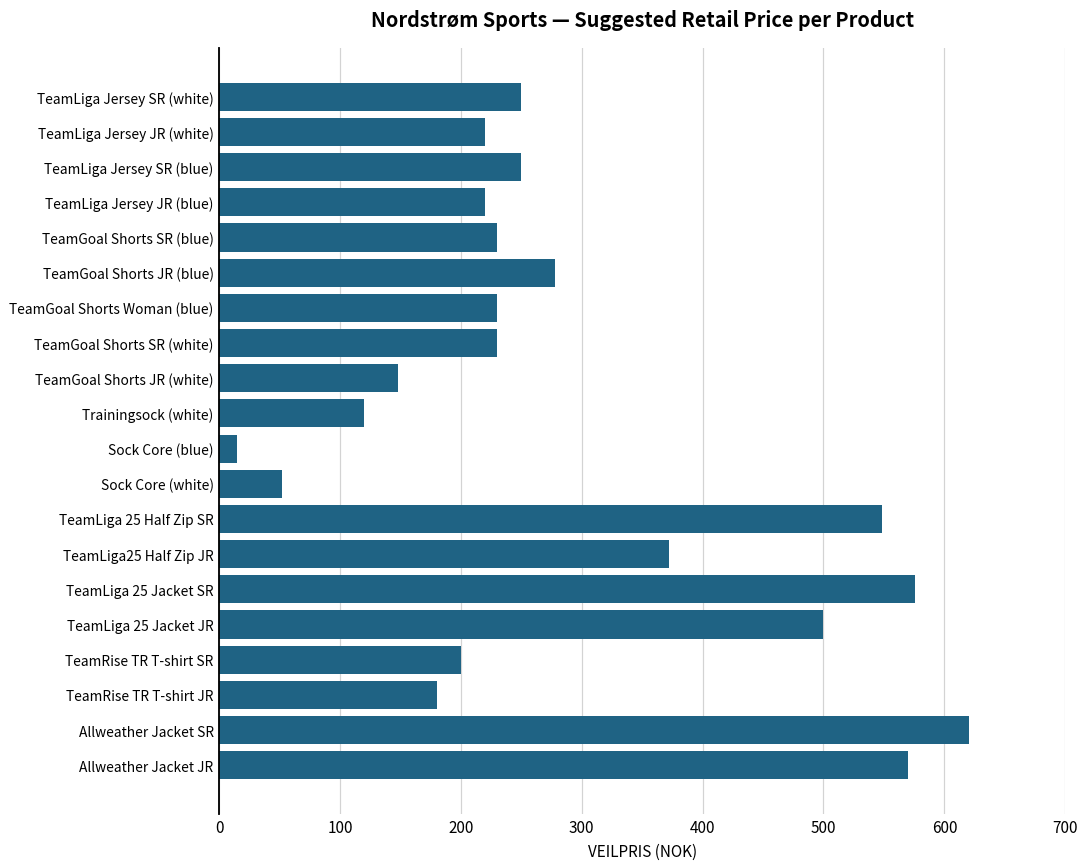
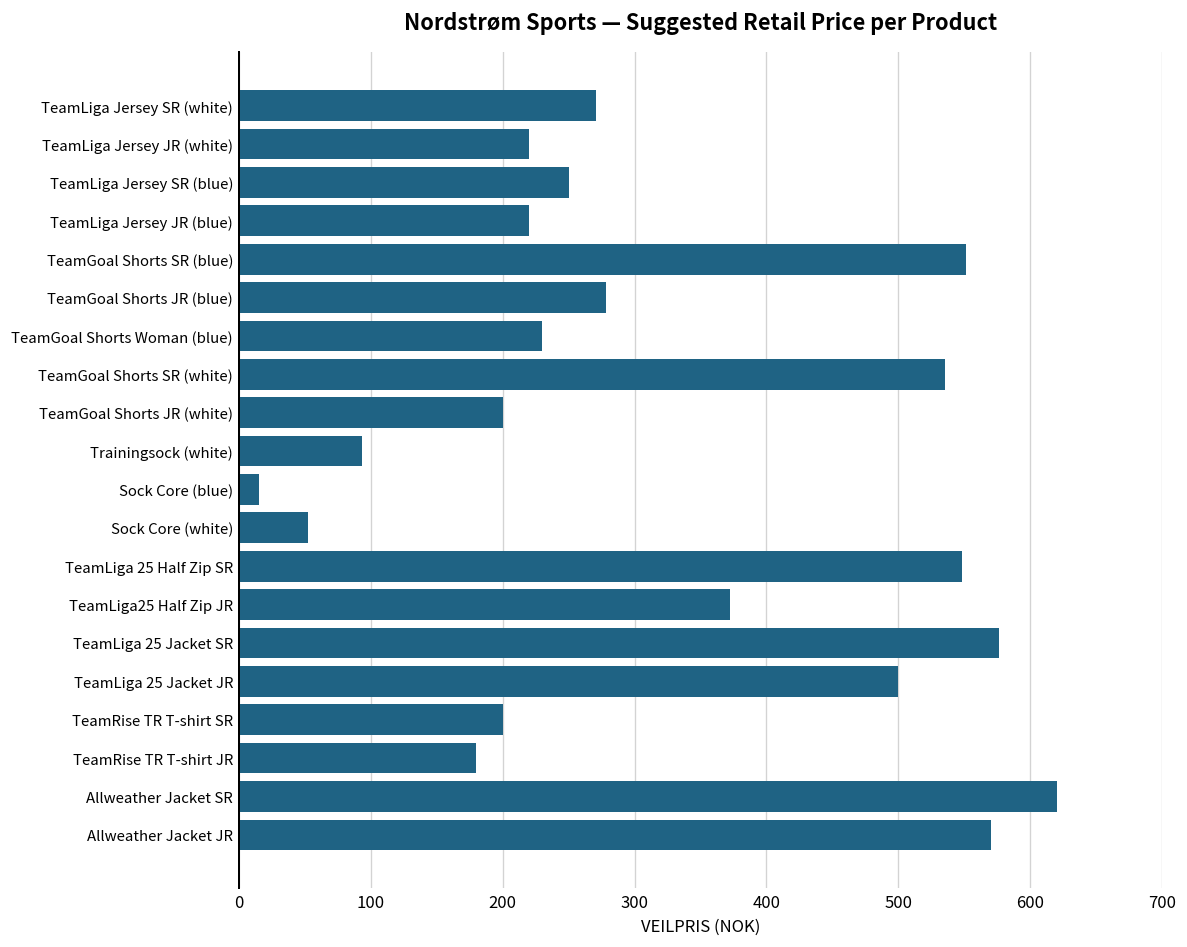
TeamLiga Jersey SR (white): 250 -> 271
TeamGoal Shorts SR (blue): 230 -> 551
TeamGoal Shorts SR (white): 230 -> 535
TeamGoal Shorts JR (white): 148 -> 200
Trainingsock (white): 120 -> 93
